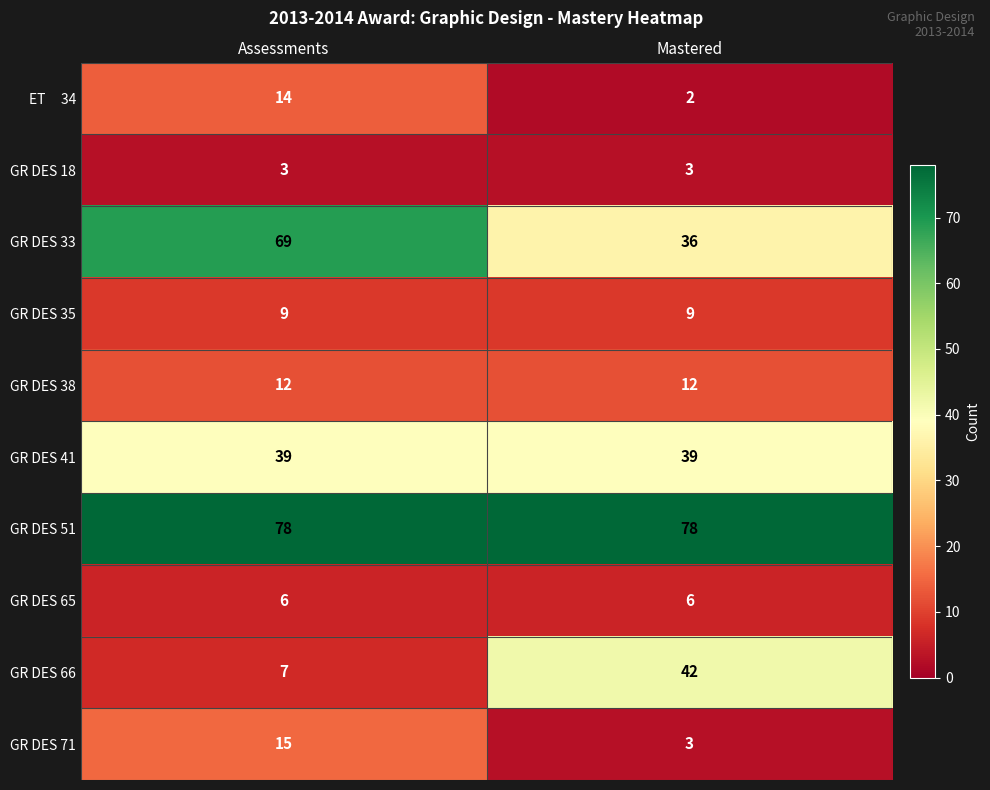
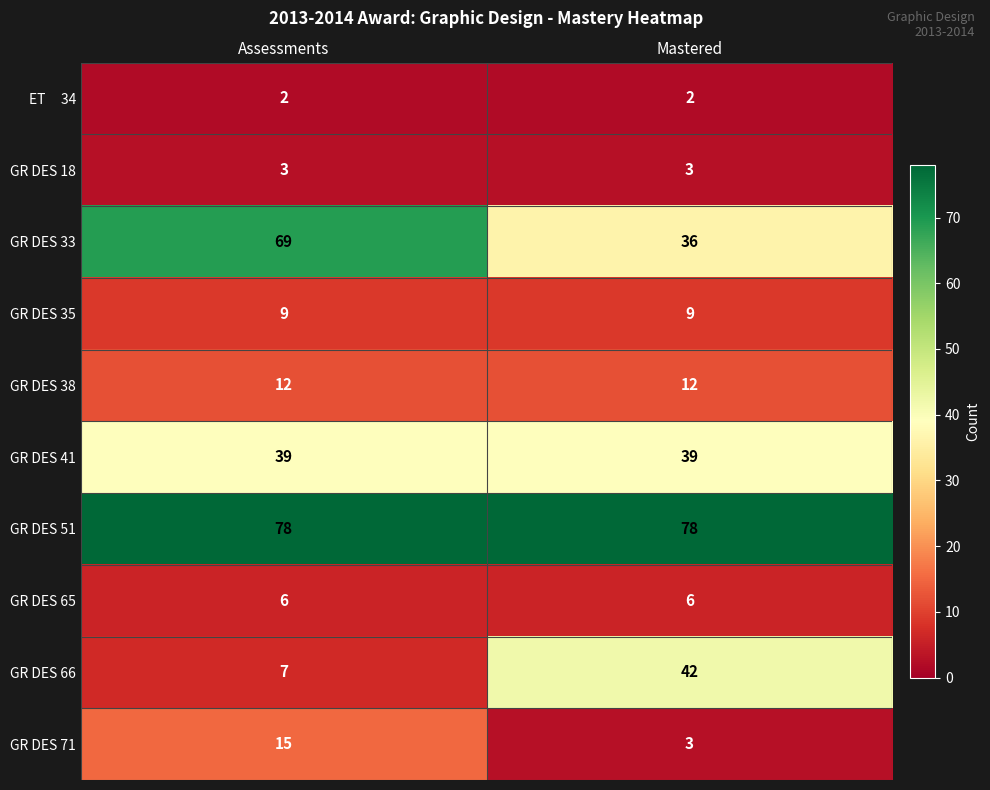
ET 34, Assessments: 14 -> 2
